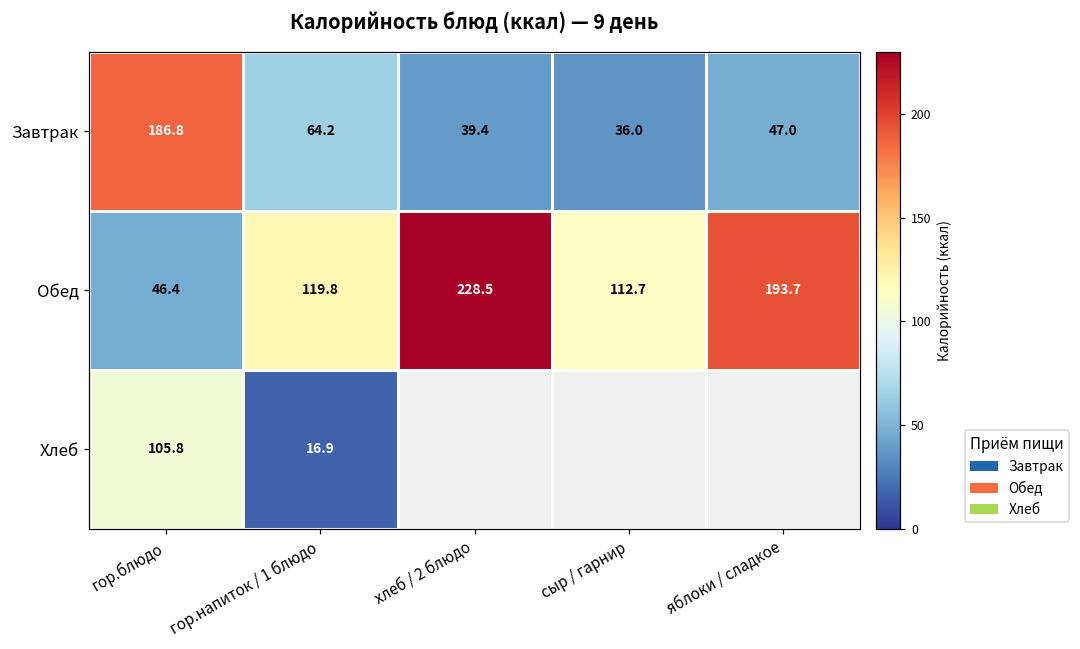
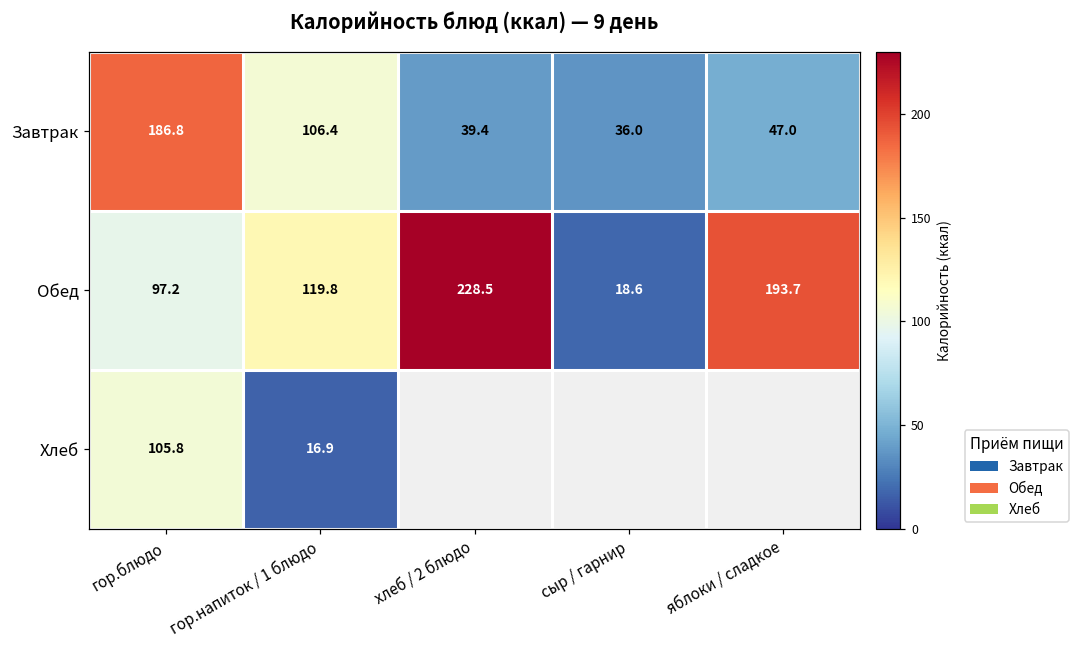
Завтрак, гор.напиток / 1 блюдо: 64.2 -> 106.4
Обед, гор.блюдо: 46.4 -> 97.2
Обед, сыр / гарнир: 112.7 -> 18.6
